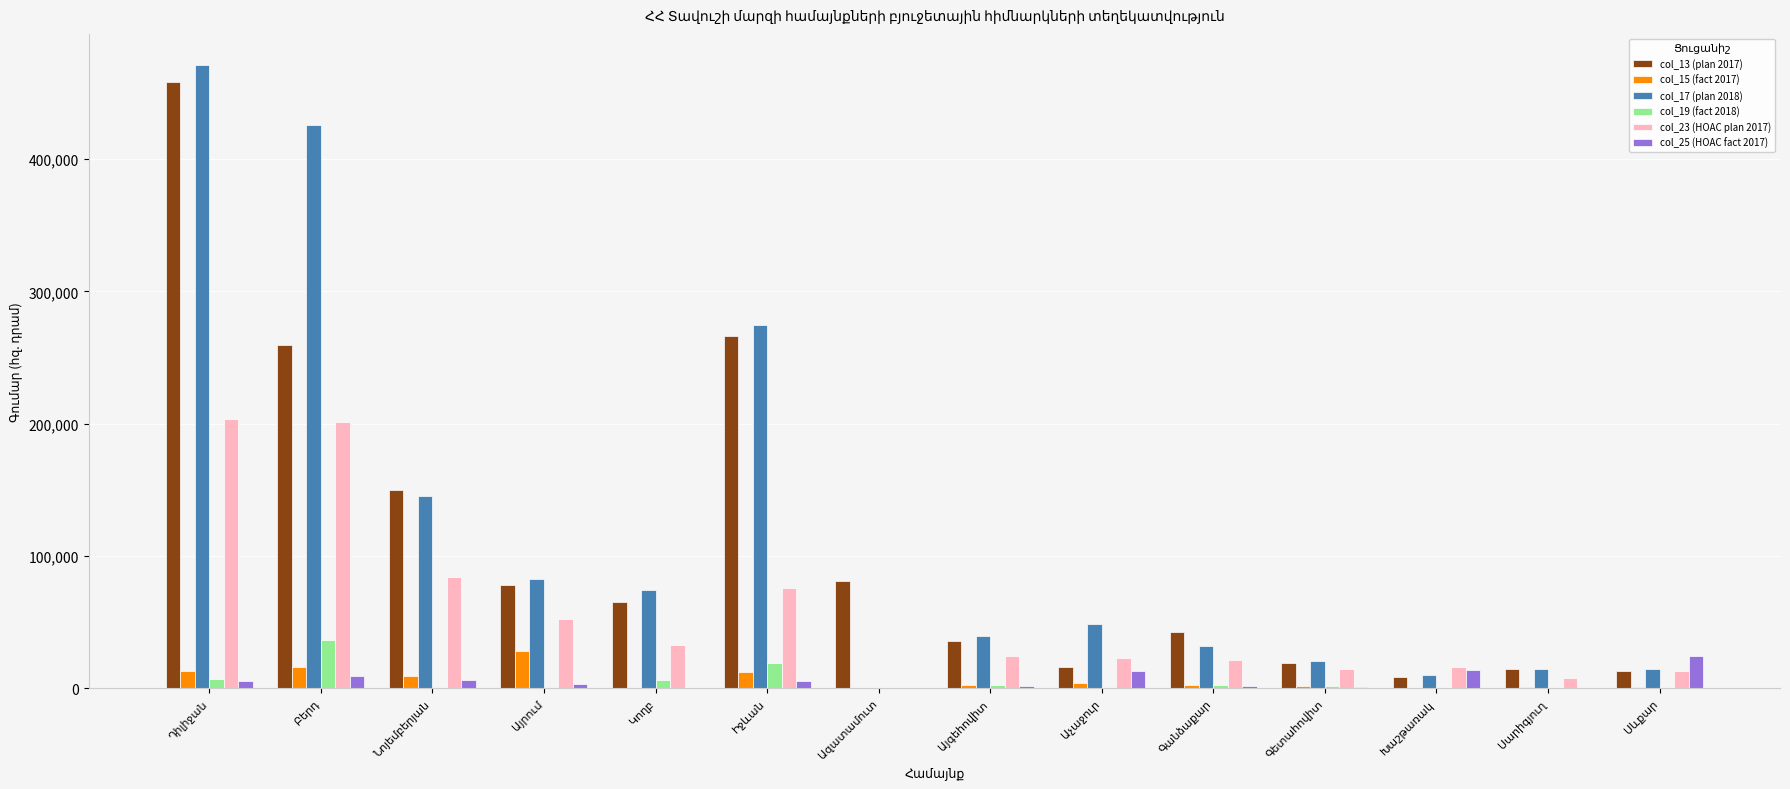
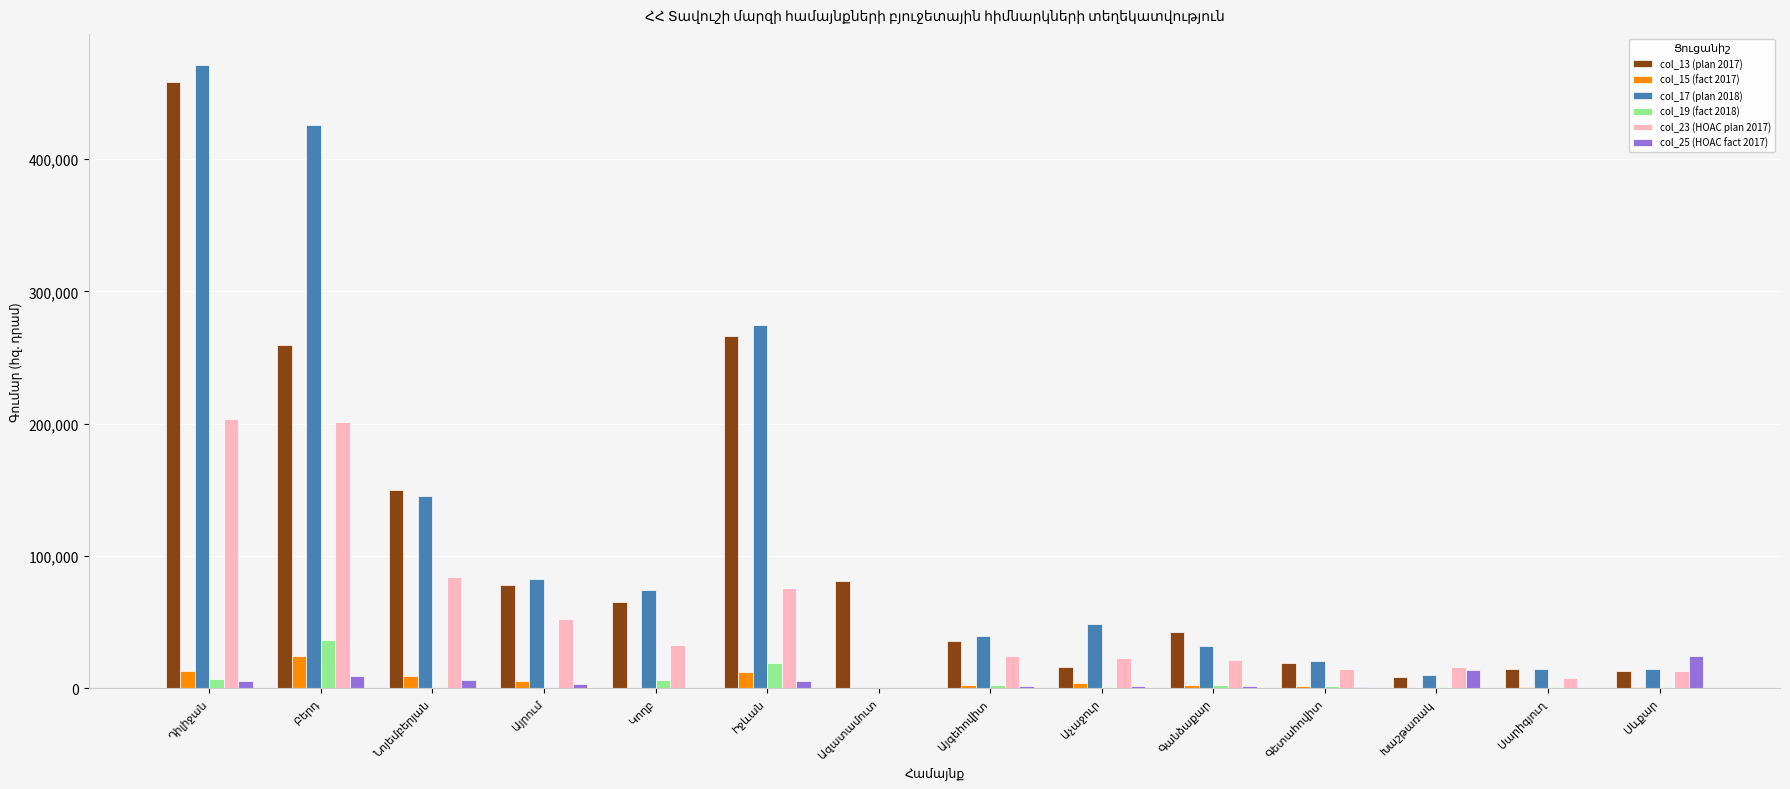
col_15 (fact 2017), Բերդ: 16,000 -> 24,000
col_15 (fact 2017), Այրում: 29,000 -> 6,000
col_25 (HOAC fact 2017), Աչաջուր: 13,000 -> 2,000
